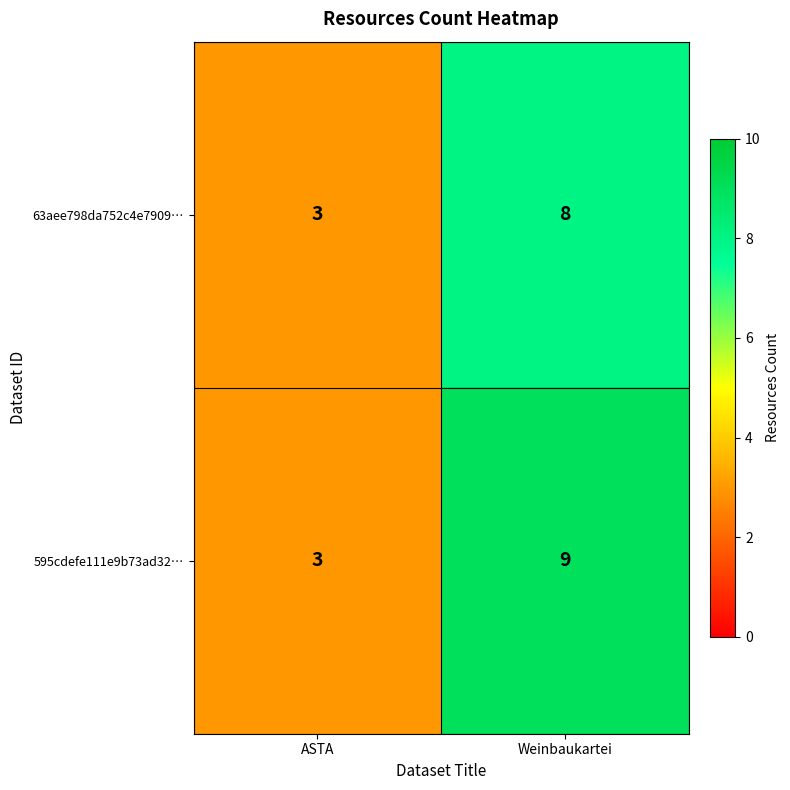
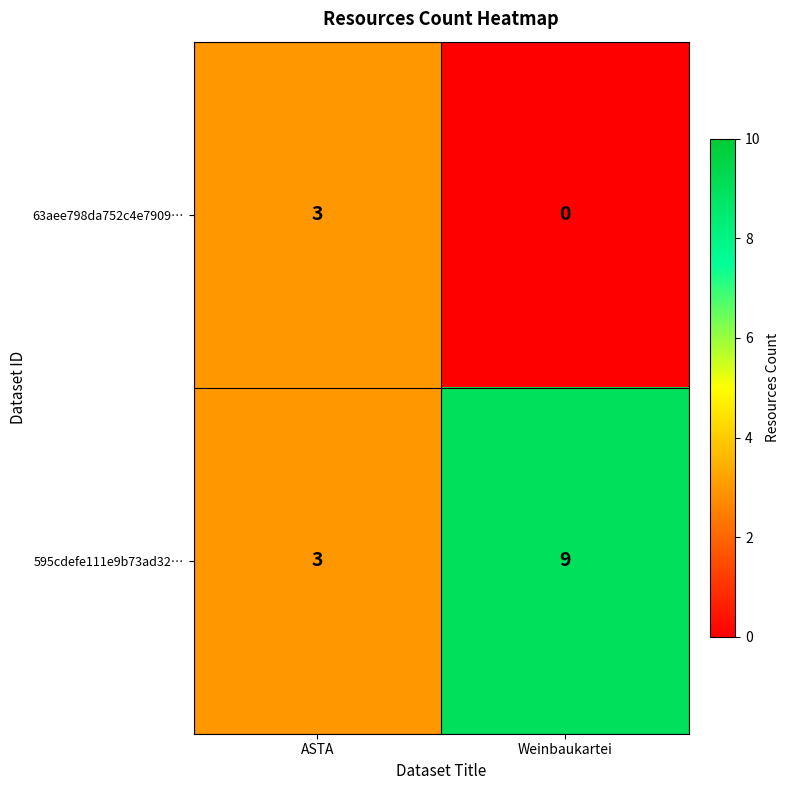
63aee798da752c4e7909…, Weinbaukartei: 8 -> 0
